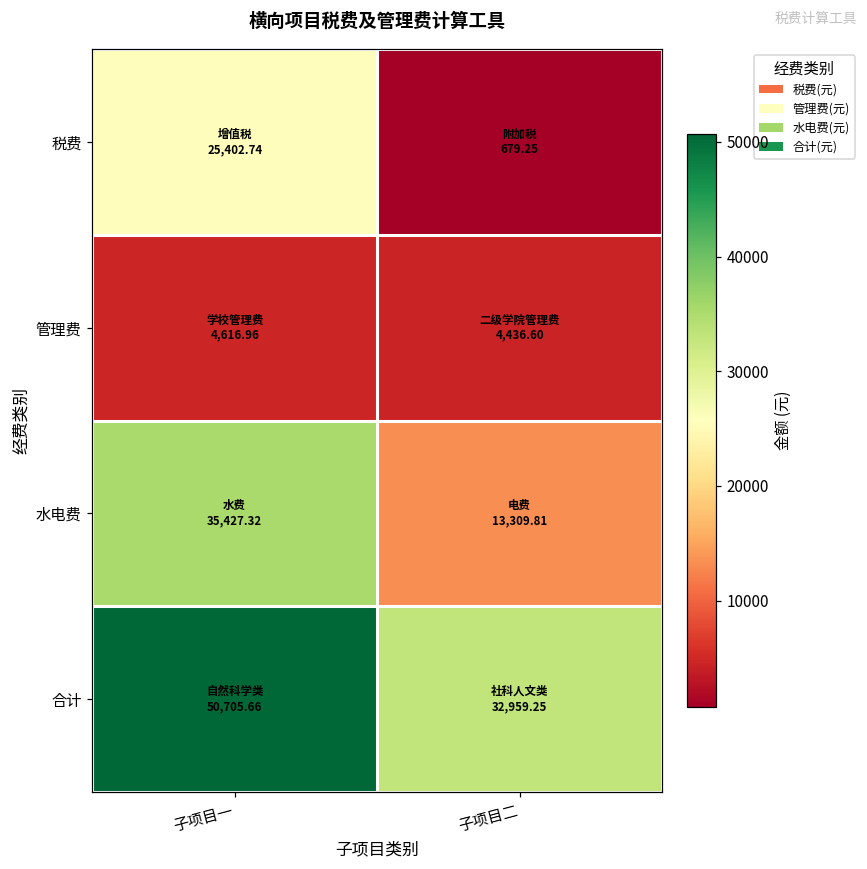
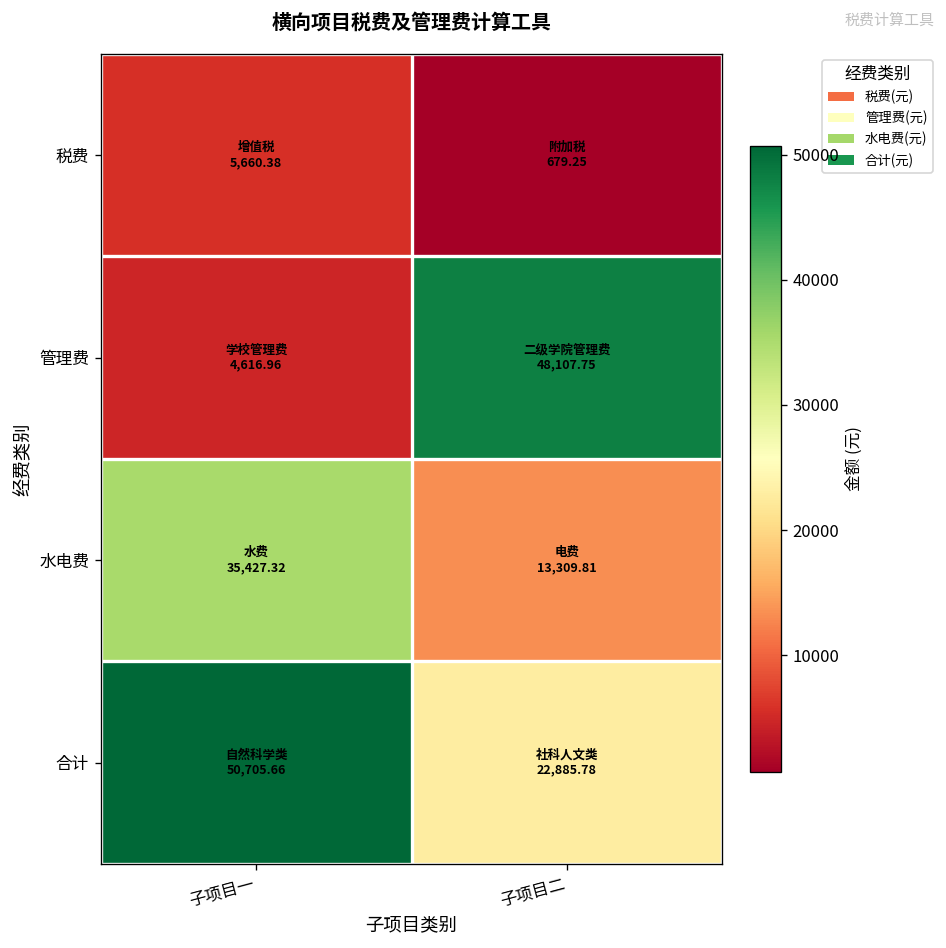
税费, 子项目一: 25,402.74 -> 5,660.38
管理费, 子项目二: 4,436.60 -> 48,107.75
合计, 子项目二: 32,959.25 -> 22,885.78
